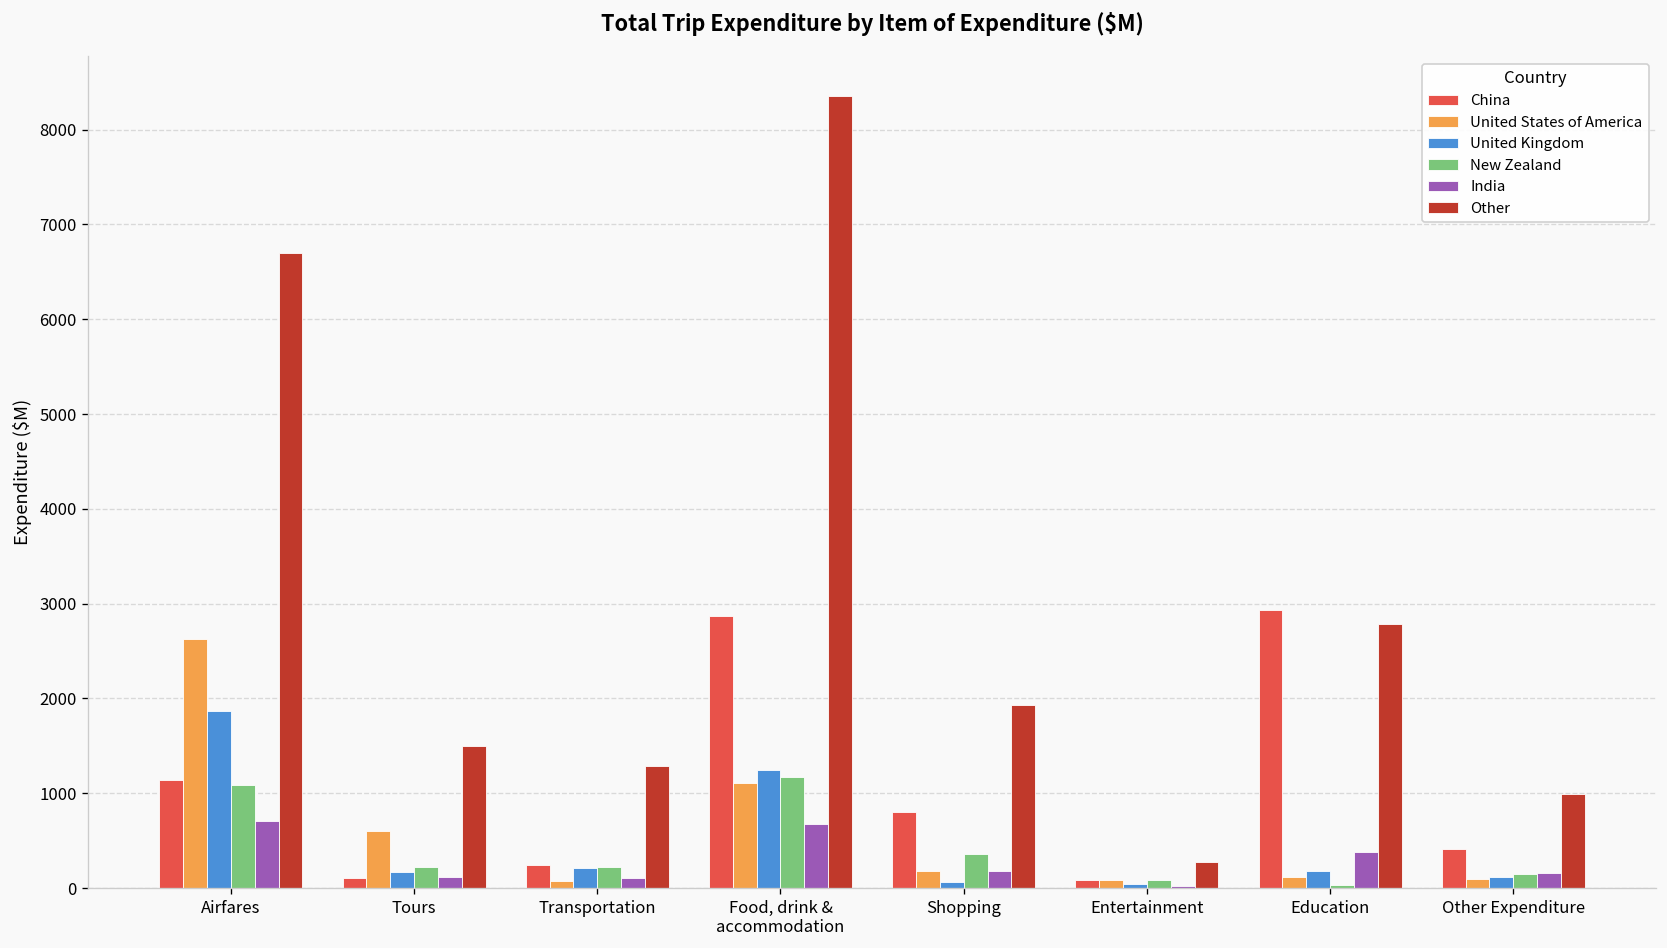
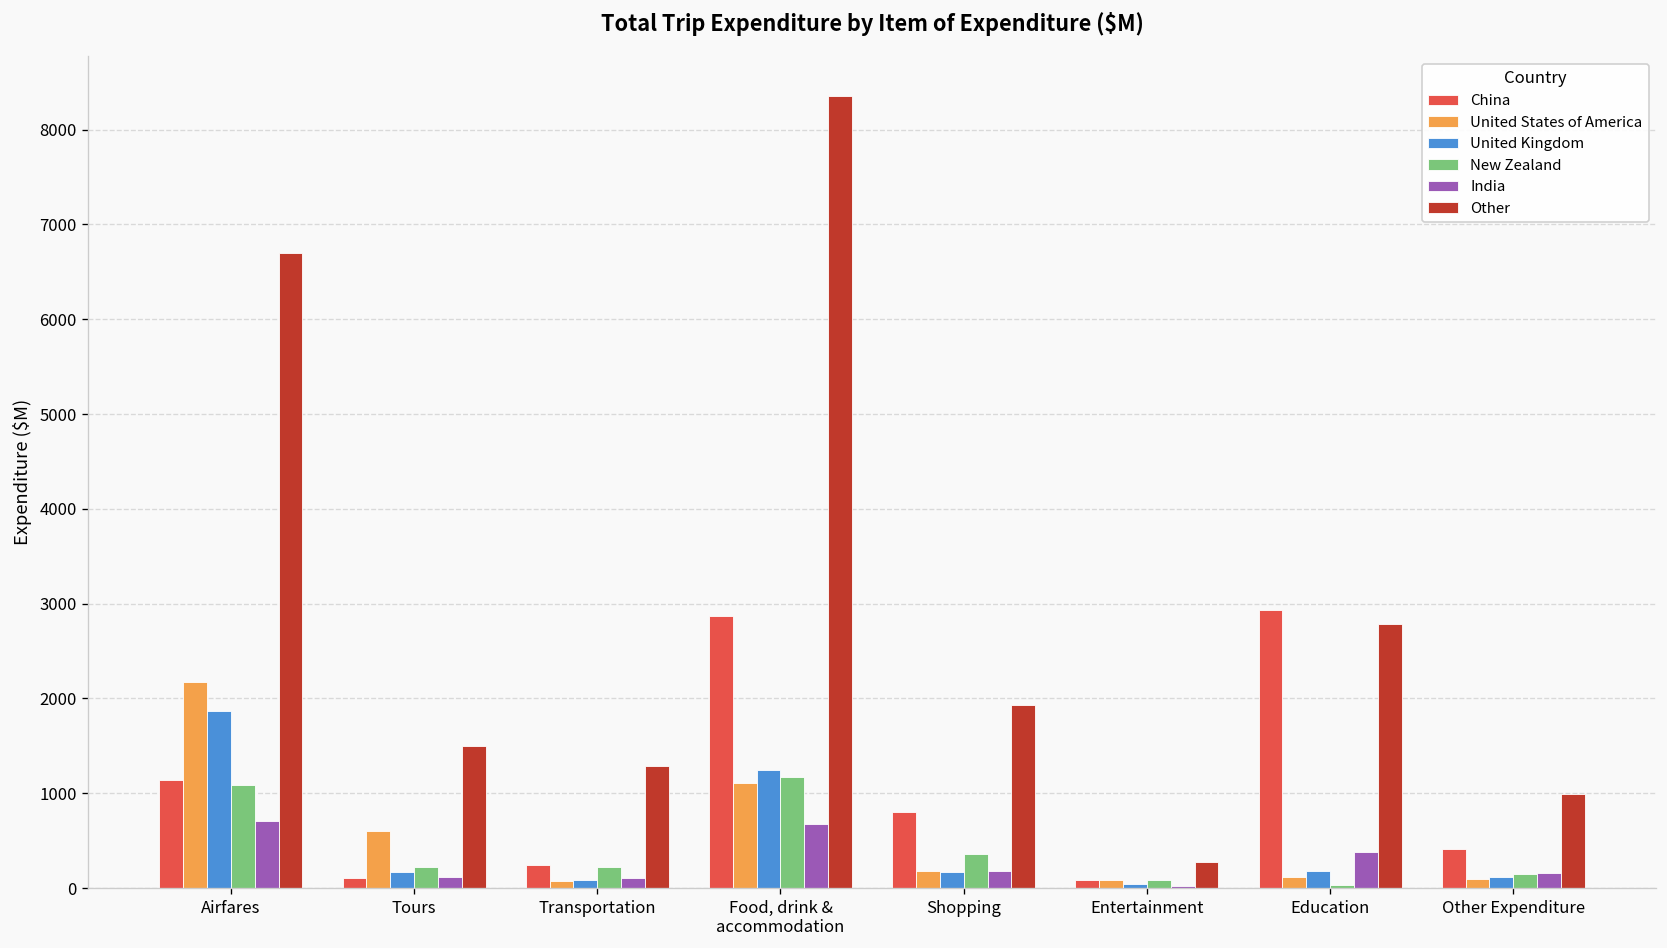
United States of America, Airfares: 2600 -> 2200
United Kingdom, Transportation: 200 -> 100
United Kingdom, Shopping: 100 -> 200
